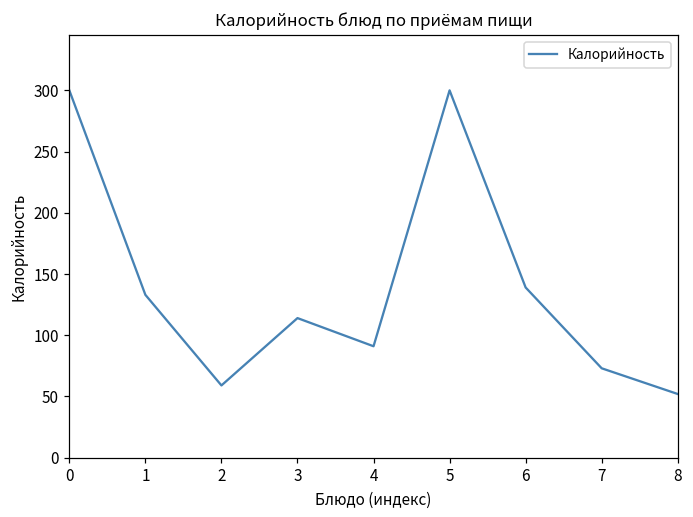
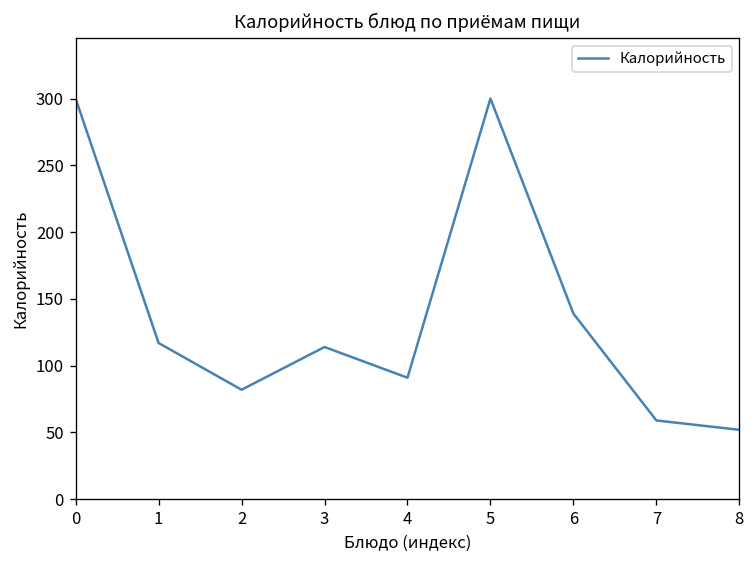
1: 133 -> 117
2: 59 -> 82
7: 73 -> 59
